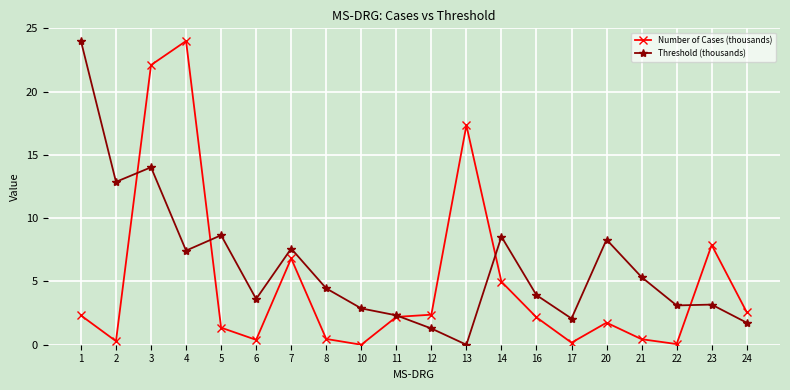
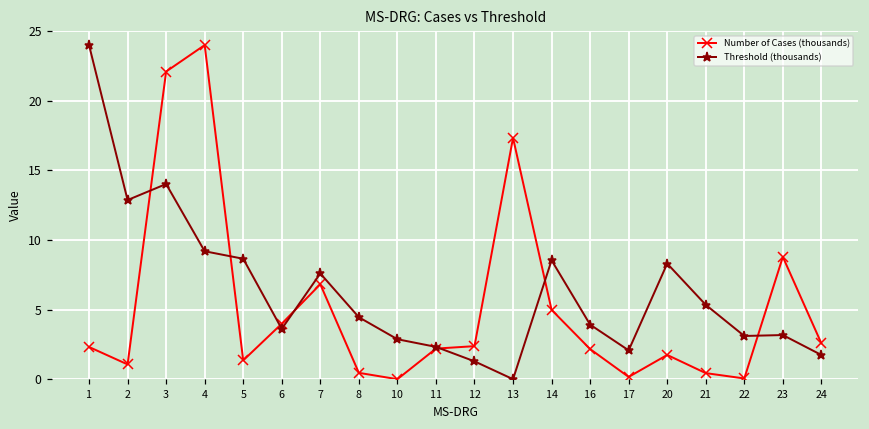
Number of Cases (thousands), 2: 0.3 -> 1.1
Threshold (thousands), 4: 7.4 -> 9.2
Number of Cases (thousands), 6: 0.4 -> 4.0
Number of Cases (thousands), 23: 7.9 -> 8.8
